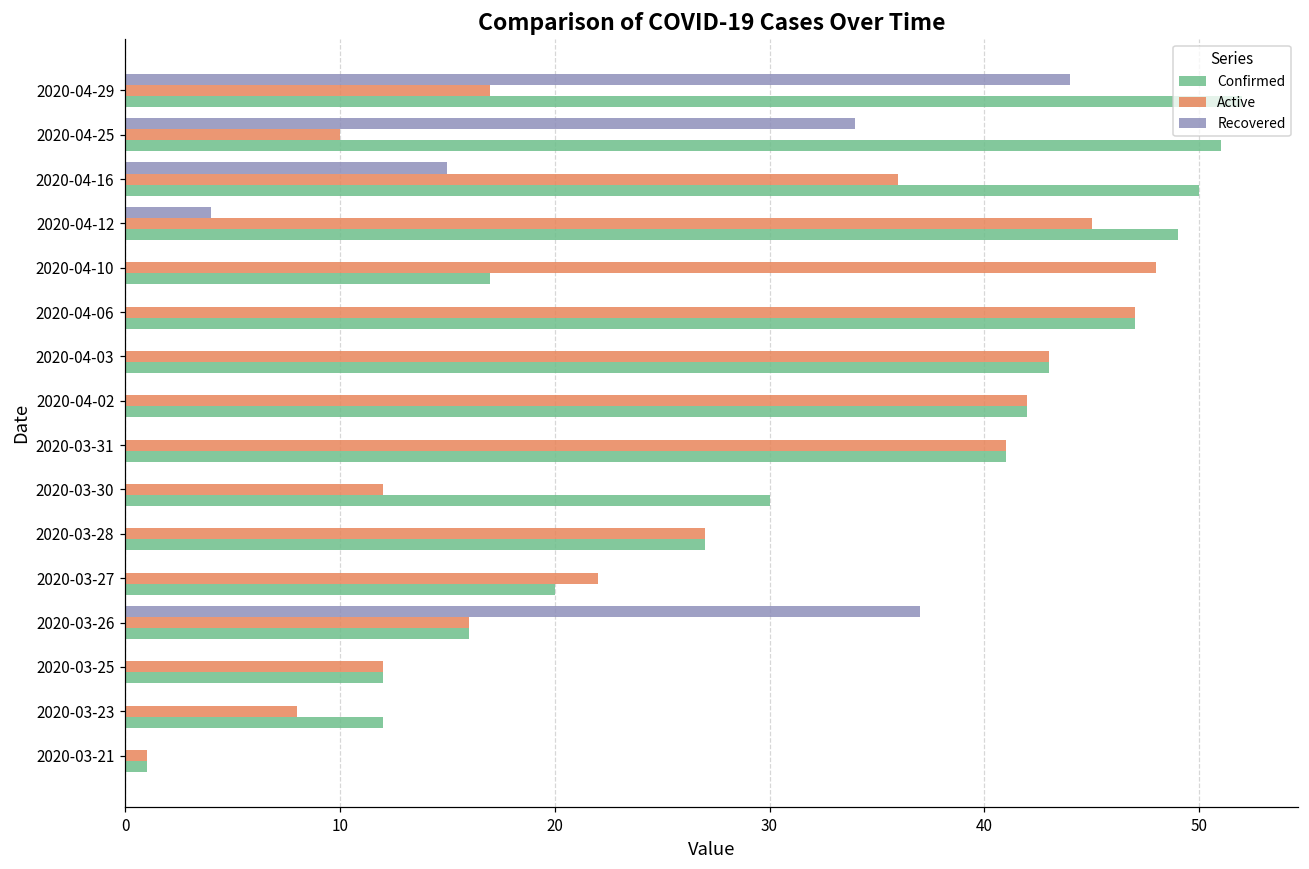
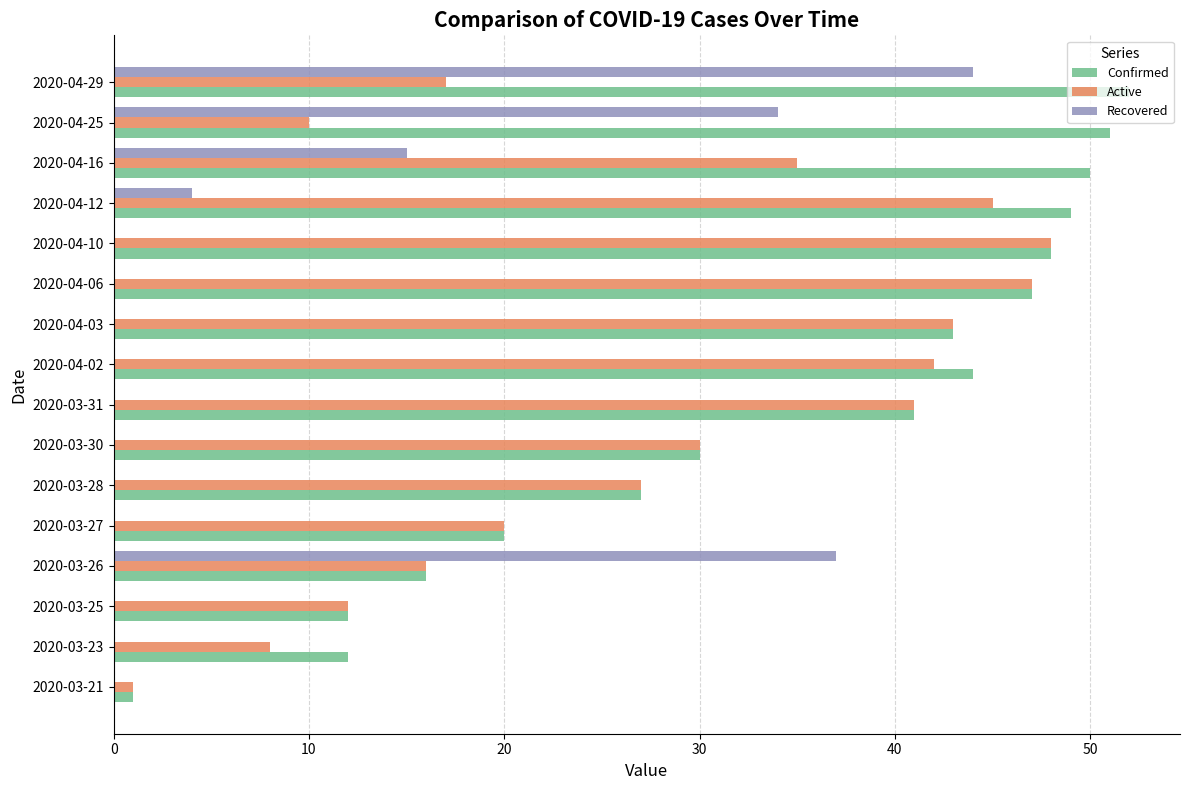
Active, 2020-04-16: 36 -> 35
Confirmed, 2020-04-10: 17 -> 48
Confirmed, 2020-04-02: 42 -> 44
Active, 2020-03-30: 12 -> 30
Active, 2020-03-27: 22 -> 20
